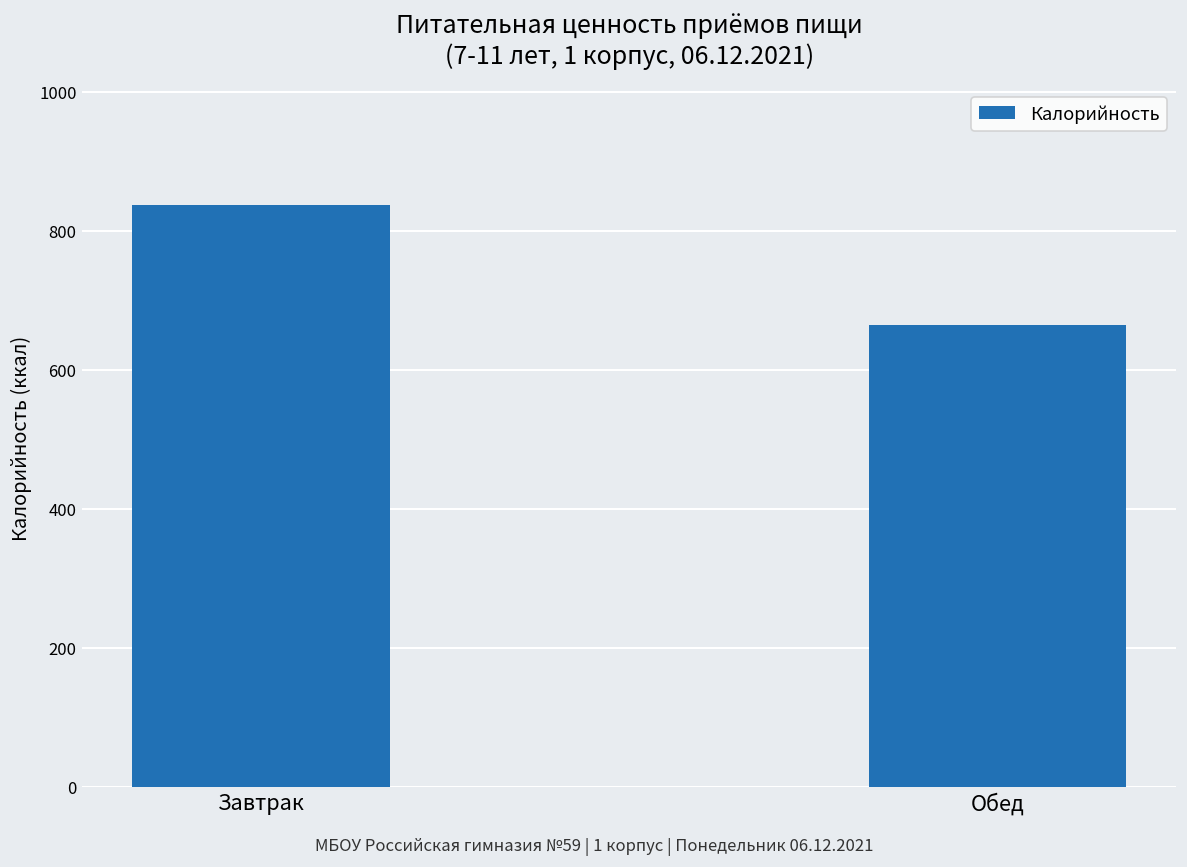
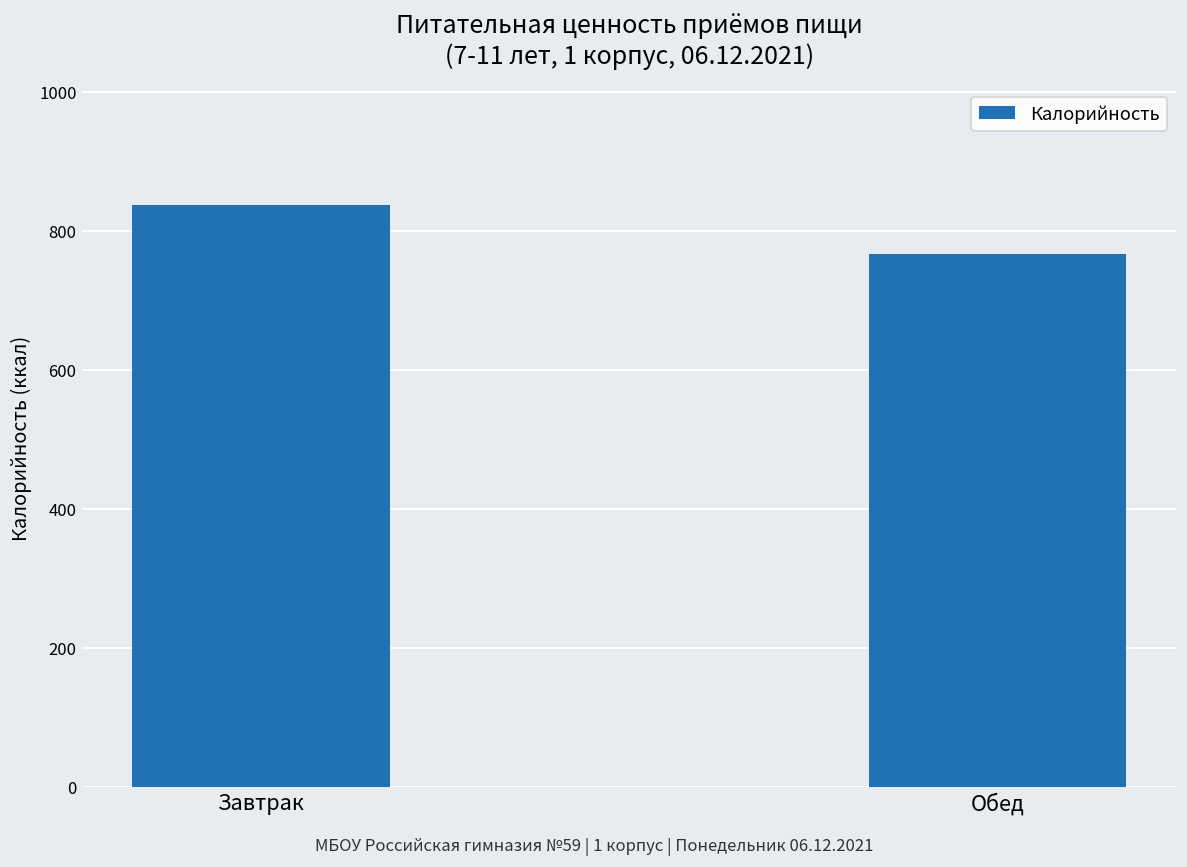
Обед: 660 -> 770
